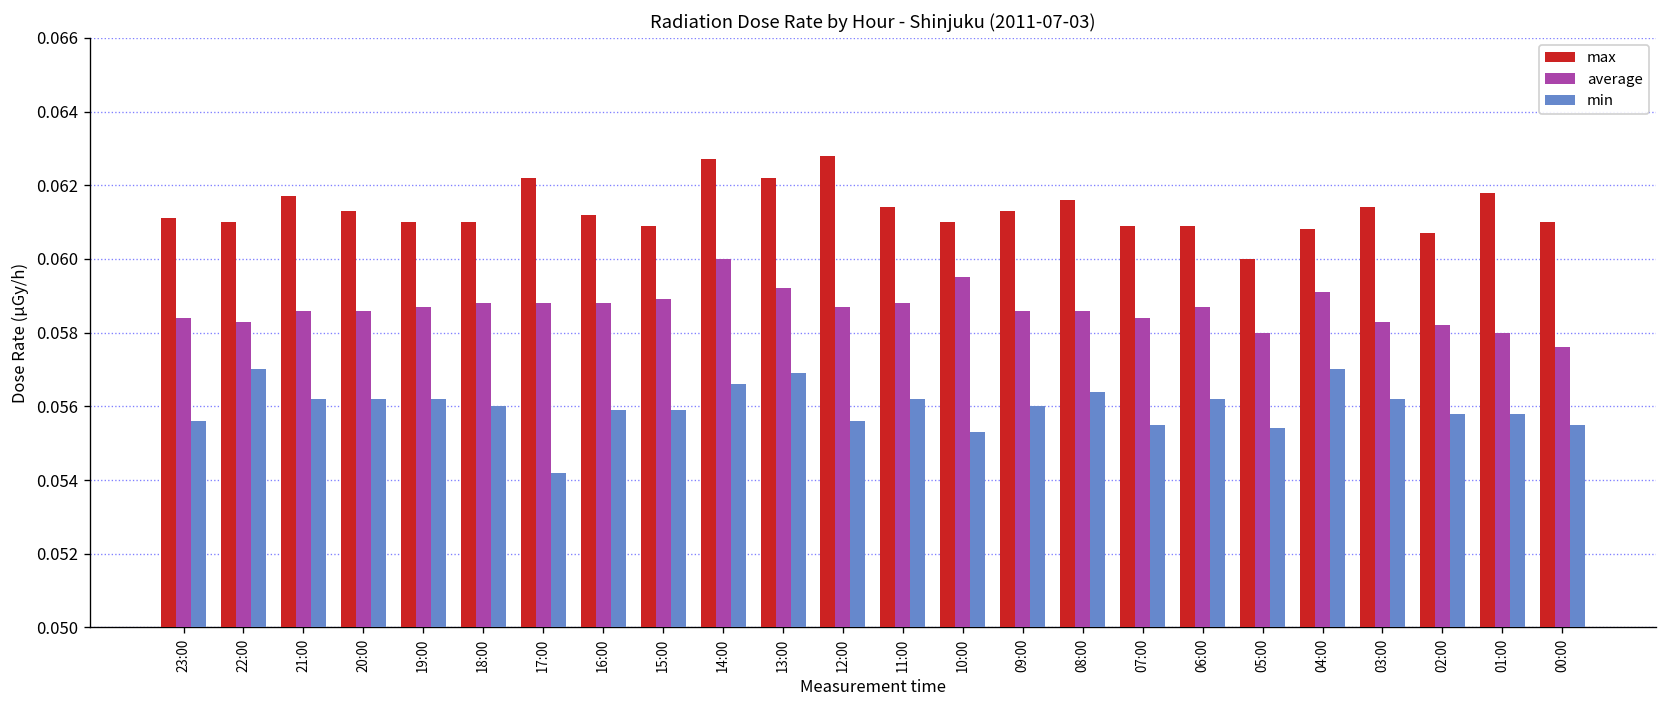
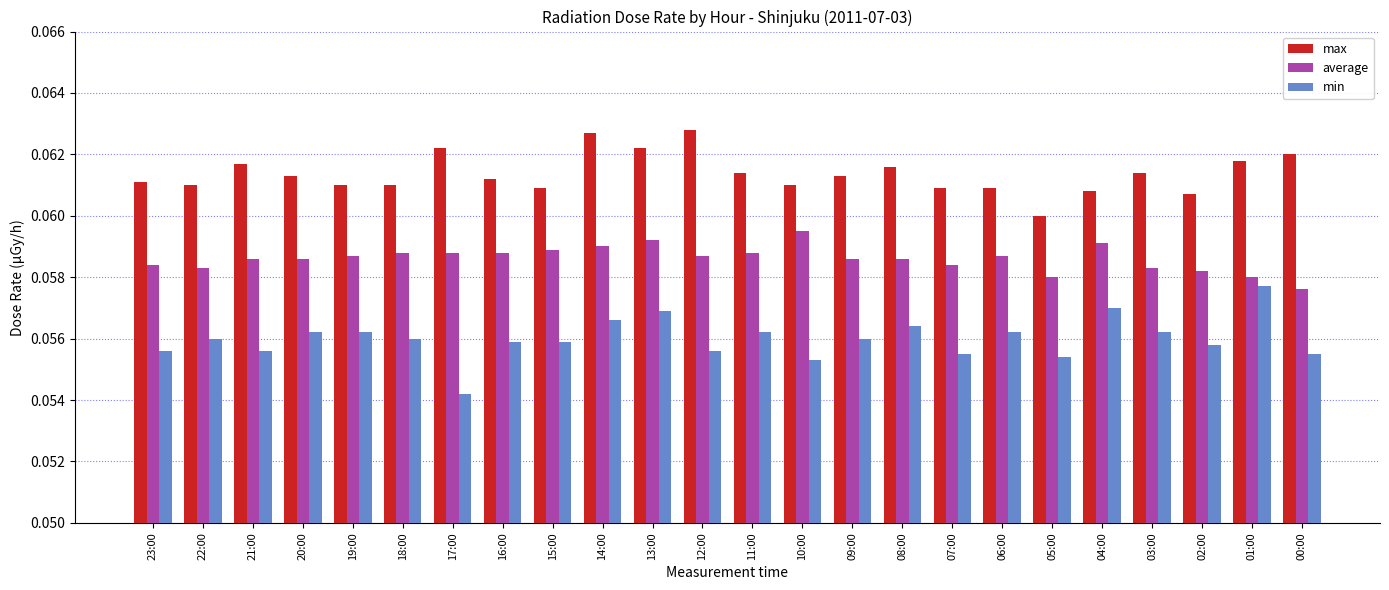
min, 22:00: 0.057 -> 0.056
min, 21:00: 0.0562 -> 0.0556
average, 14:00: 0.060 -> 0.059
min, 01:00: 0.0558 -> 0.0577
max, 00:00: 0.061 -> 0.062
